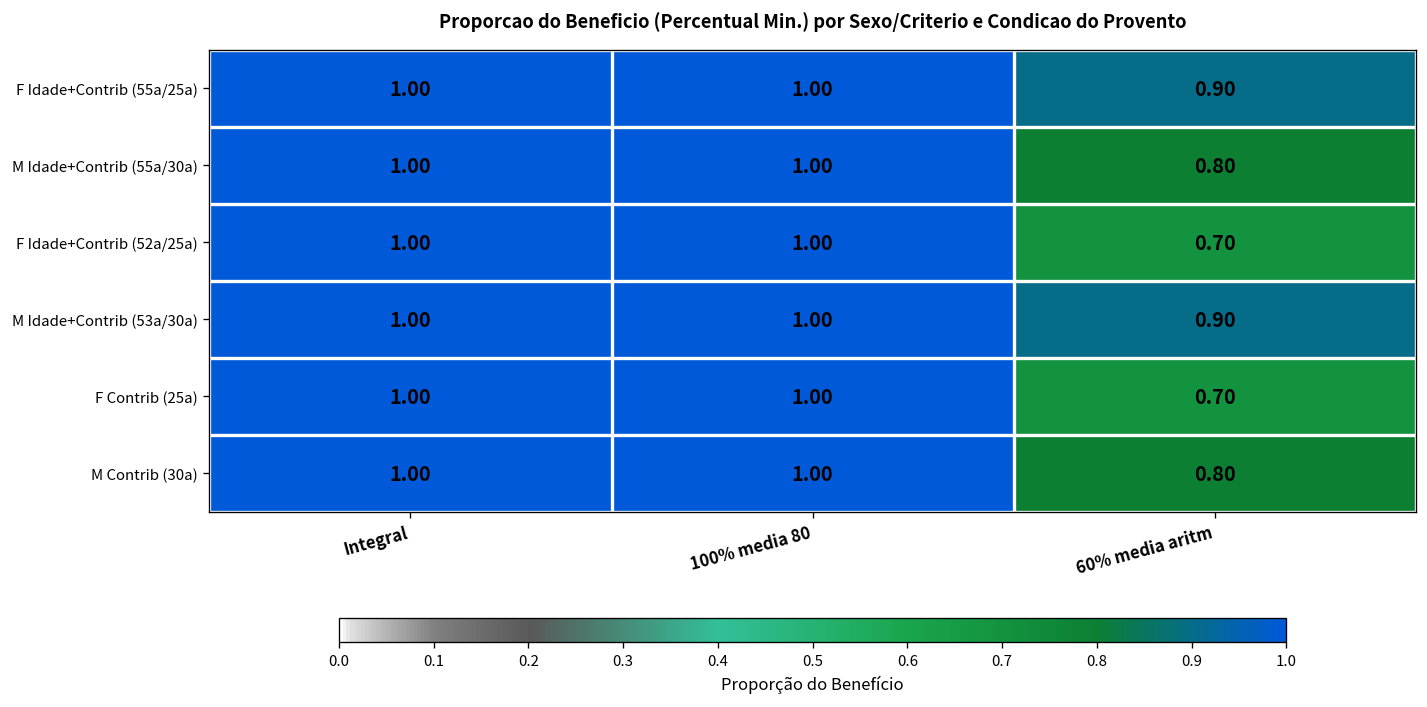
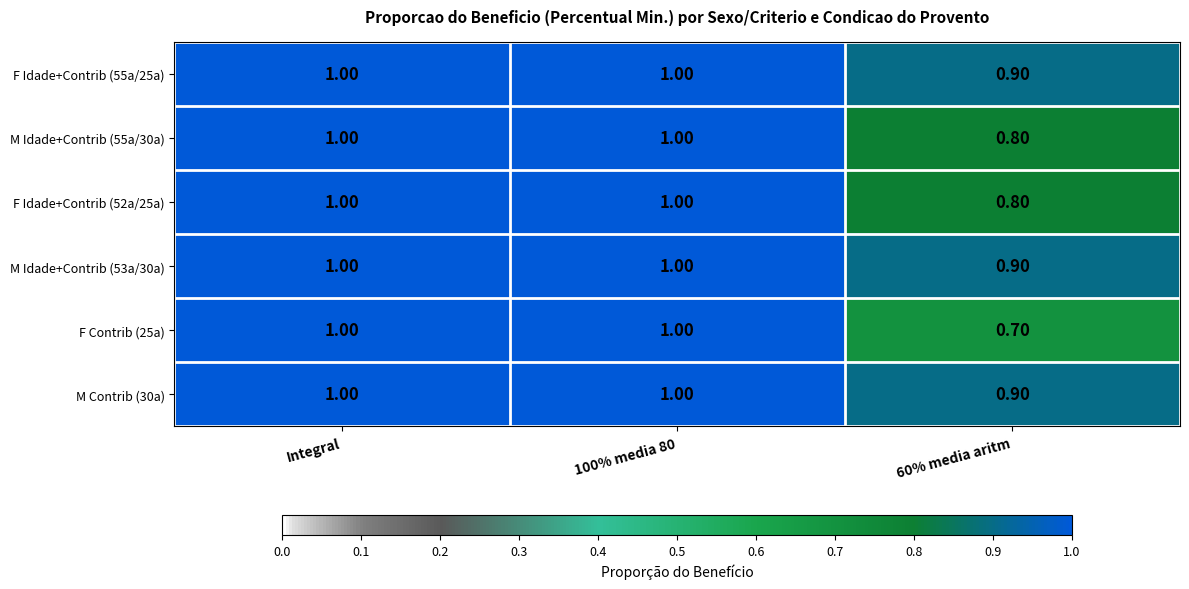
F Idade+Contrib (52a/25a), 60% media aritm: 0.70 -> 0.80
M Contrib (30a), 60% media aritm: 0.80 -> 0.90
